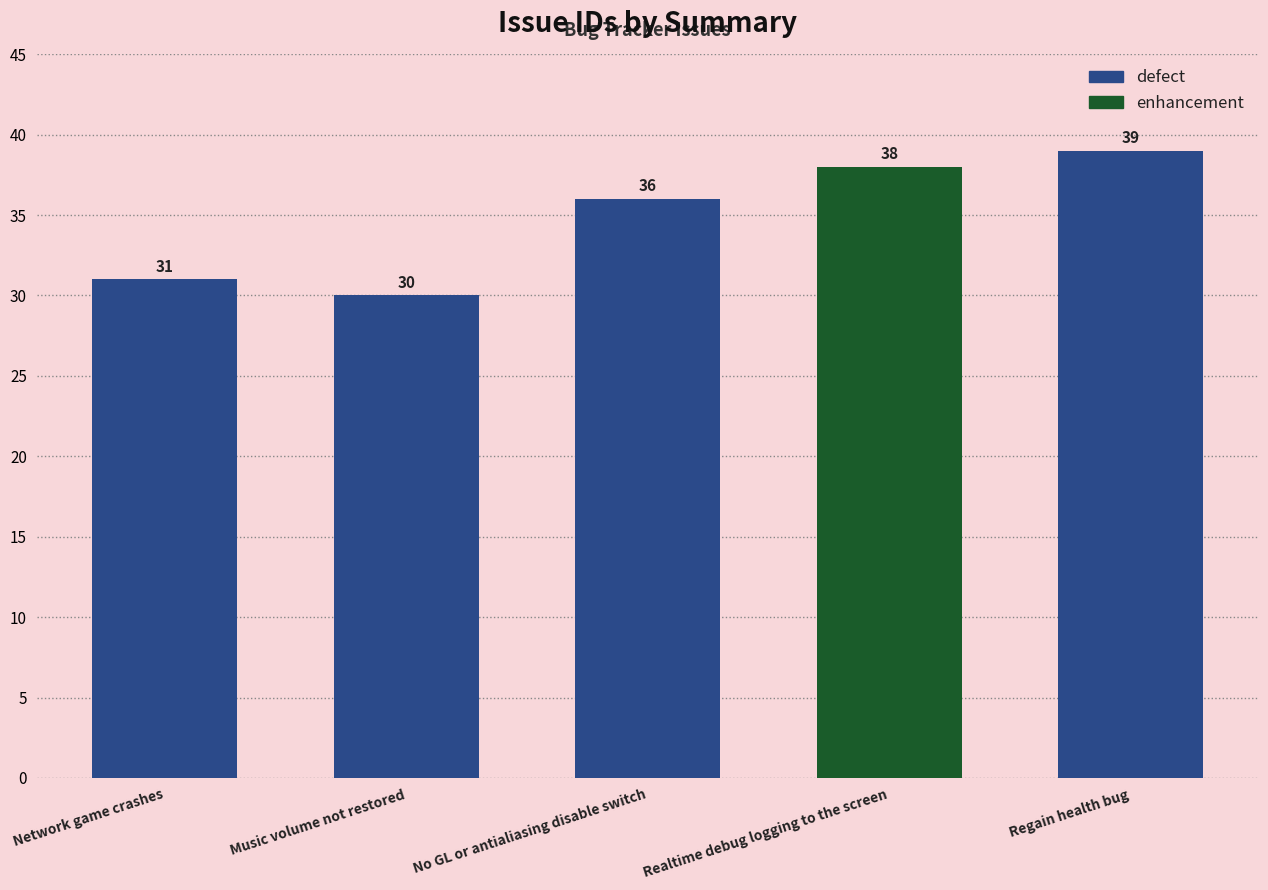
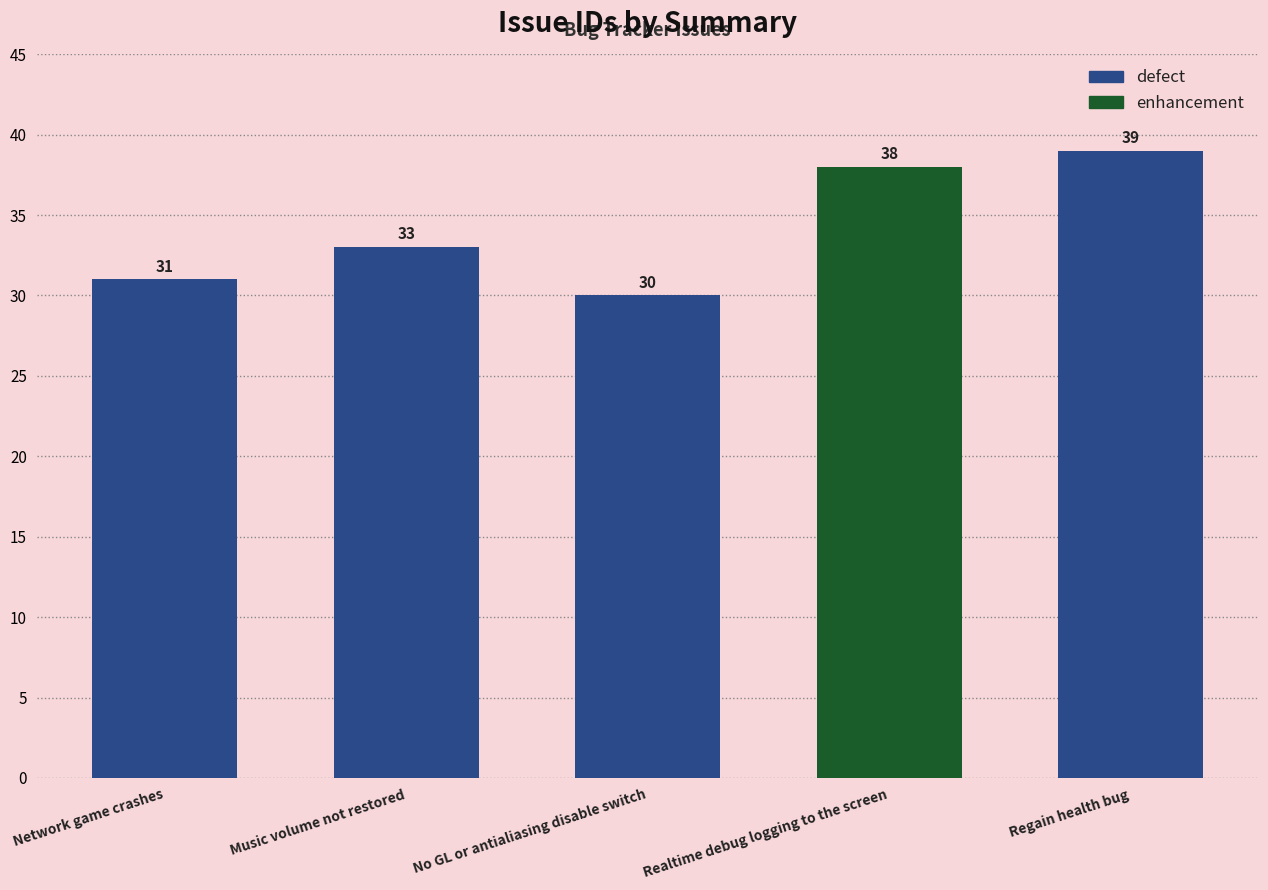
Music volume not restored: 30 -> 33
No GL or antialiasing disable switch: 36 -> 30
